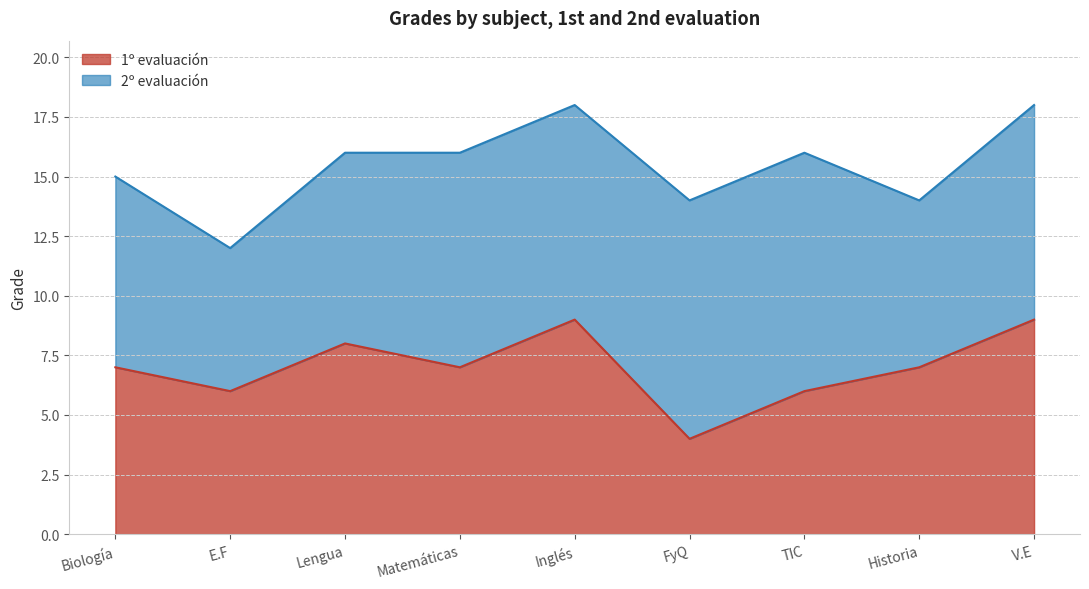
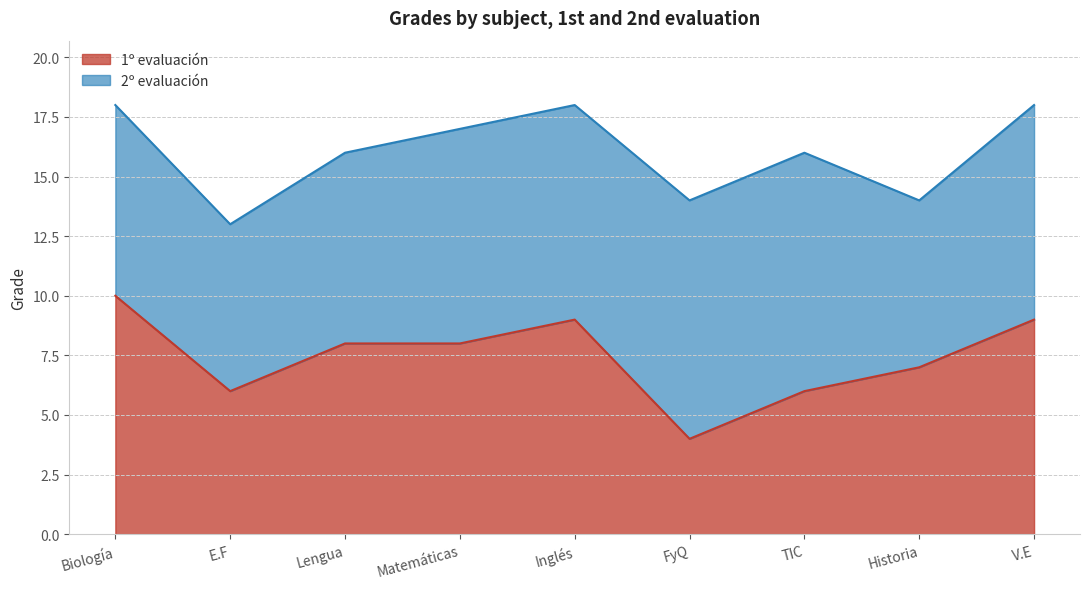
1º evaluación, Biología: 7 -> 10
2º evaluación, E.F: 6 -> 7
1º evaluación, Matemáticas: 7 -> 8
